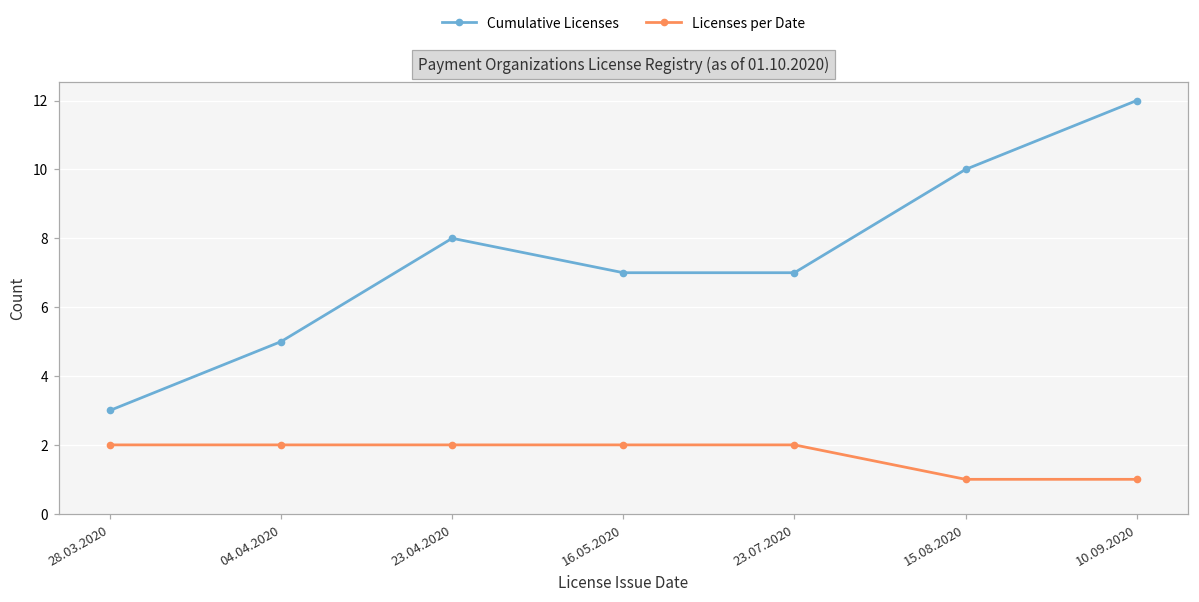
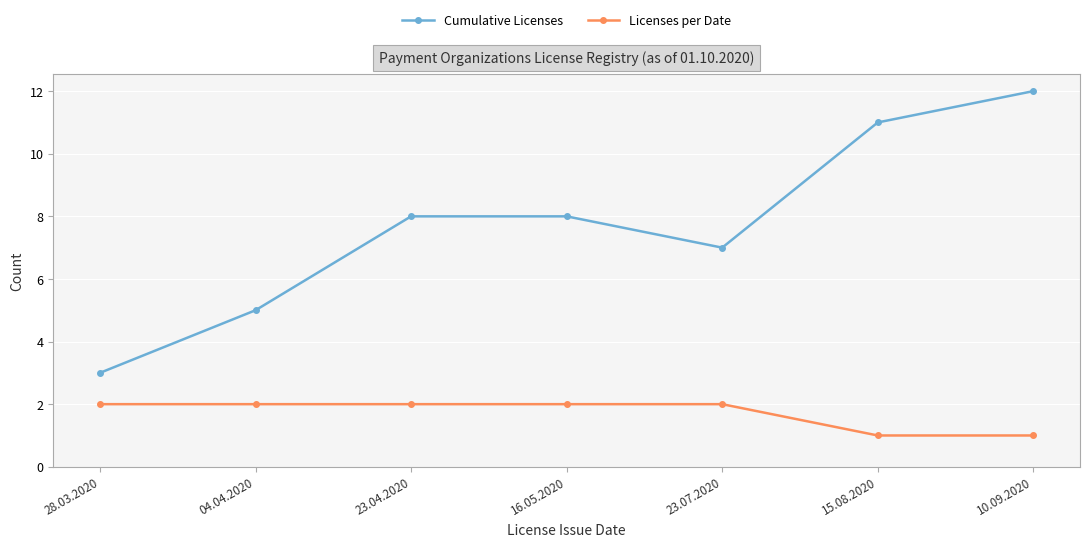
Cumulative Licenses, 16.05.2020: 7 -> 8
Cumulative Licenses, 15.08.2020: 10 -> 11
